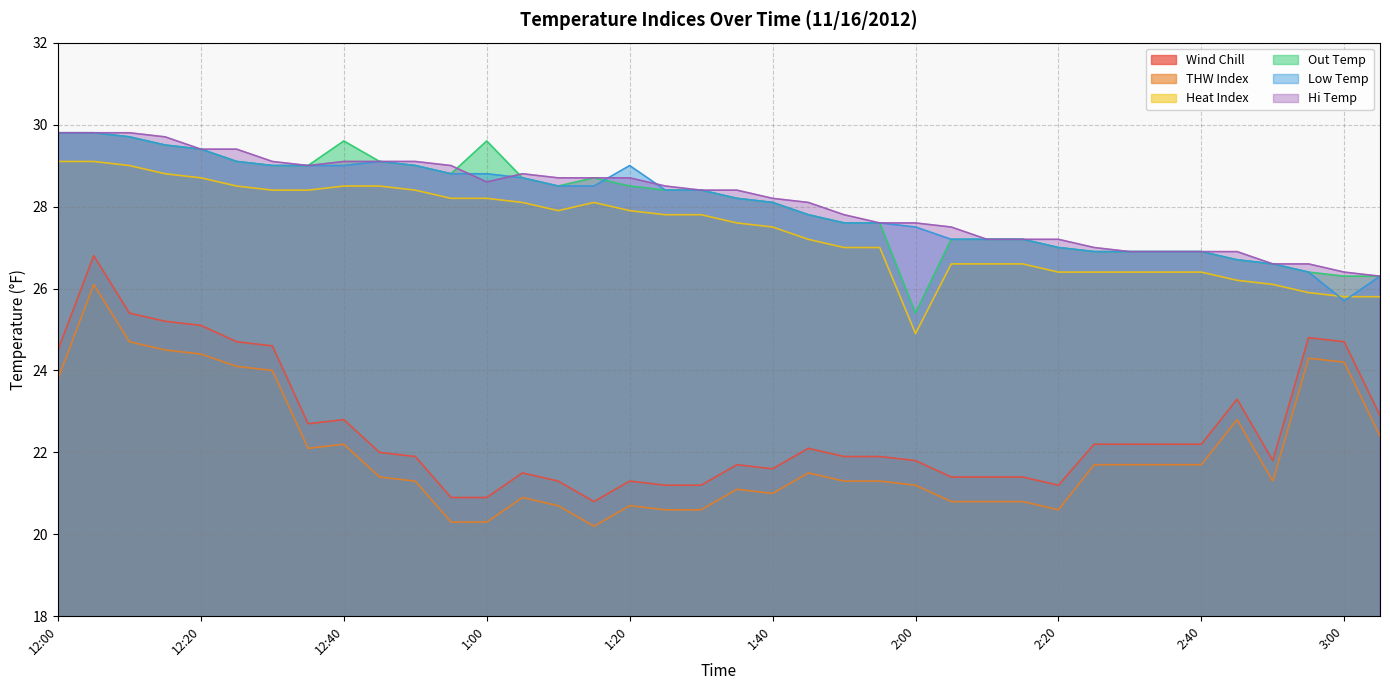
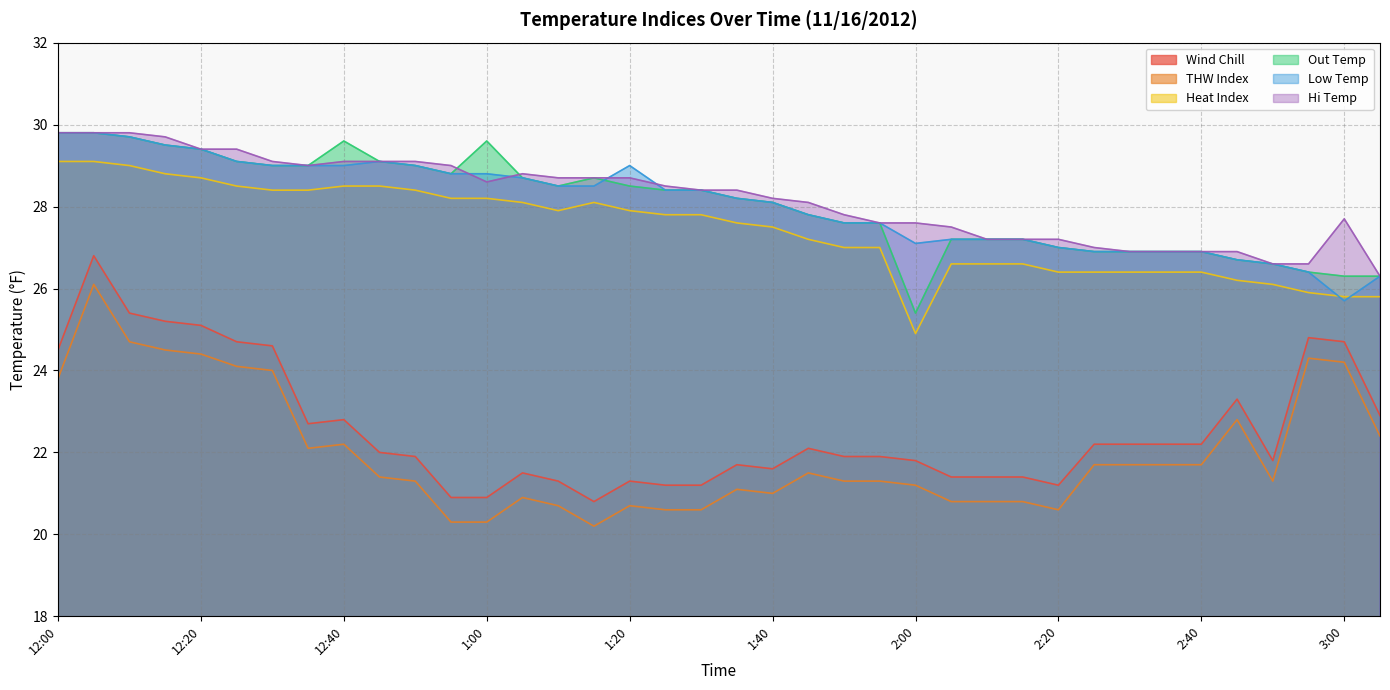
Low Temp, 2:00: 27.5 -> 27.1
Hi Temp, 3:00: 26.4 -> 27.7
